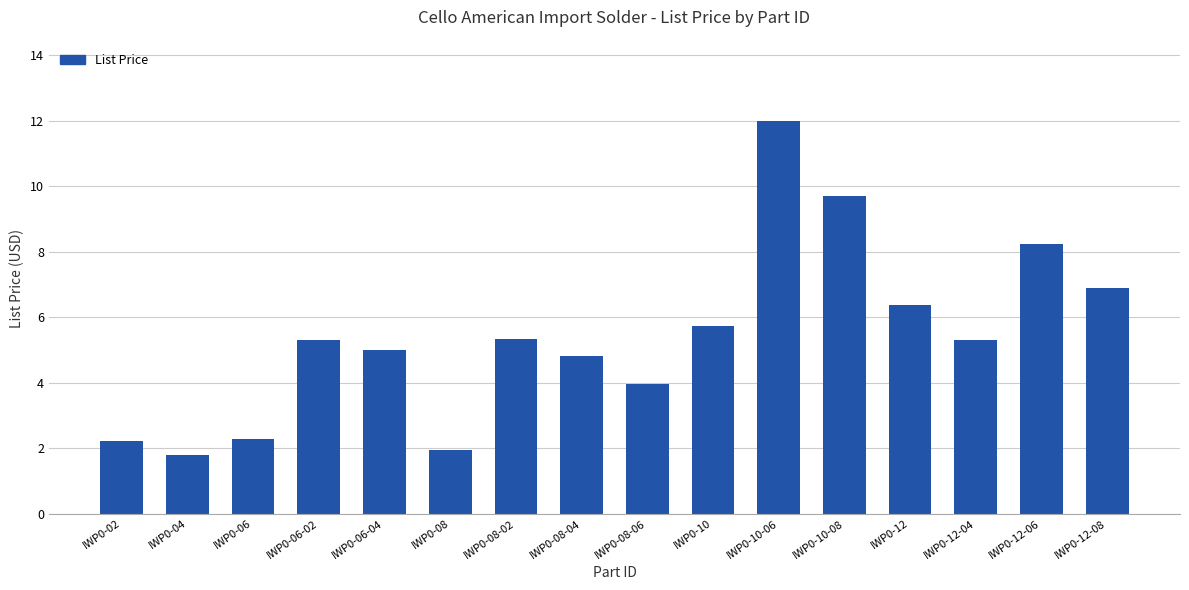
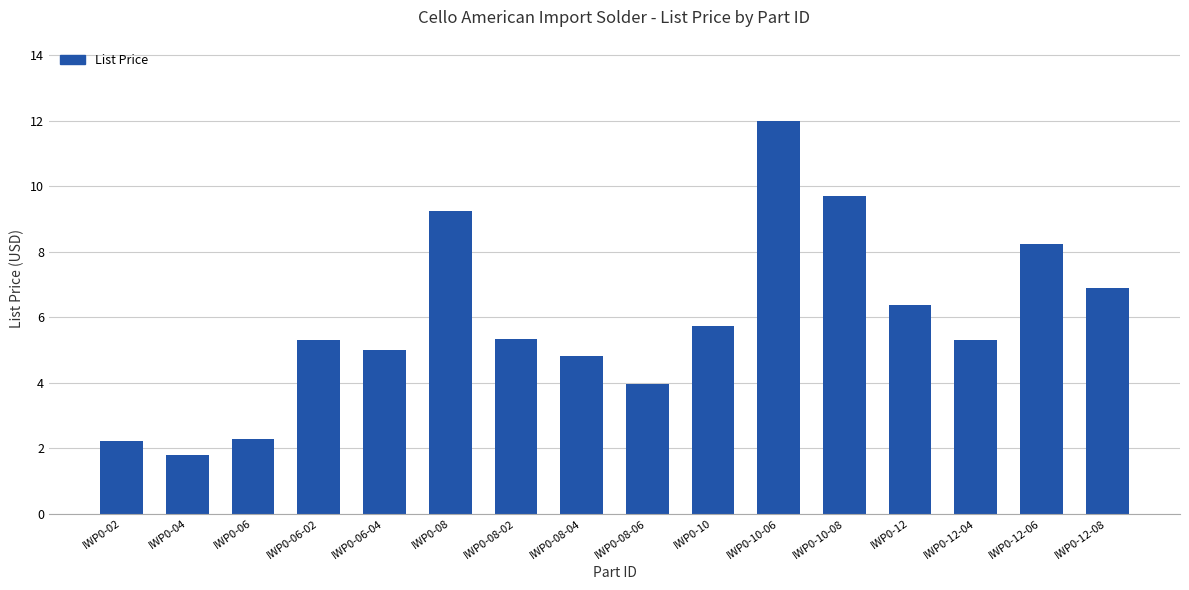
IWP0-08: 1.9 -> 9.3
